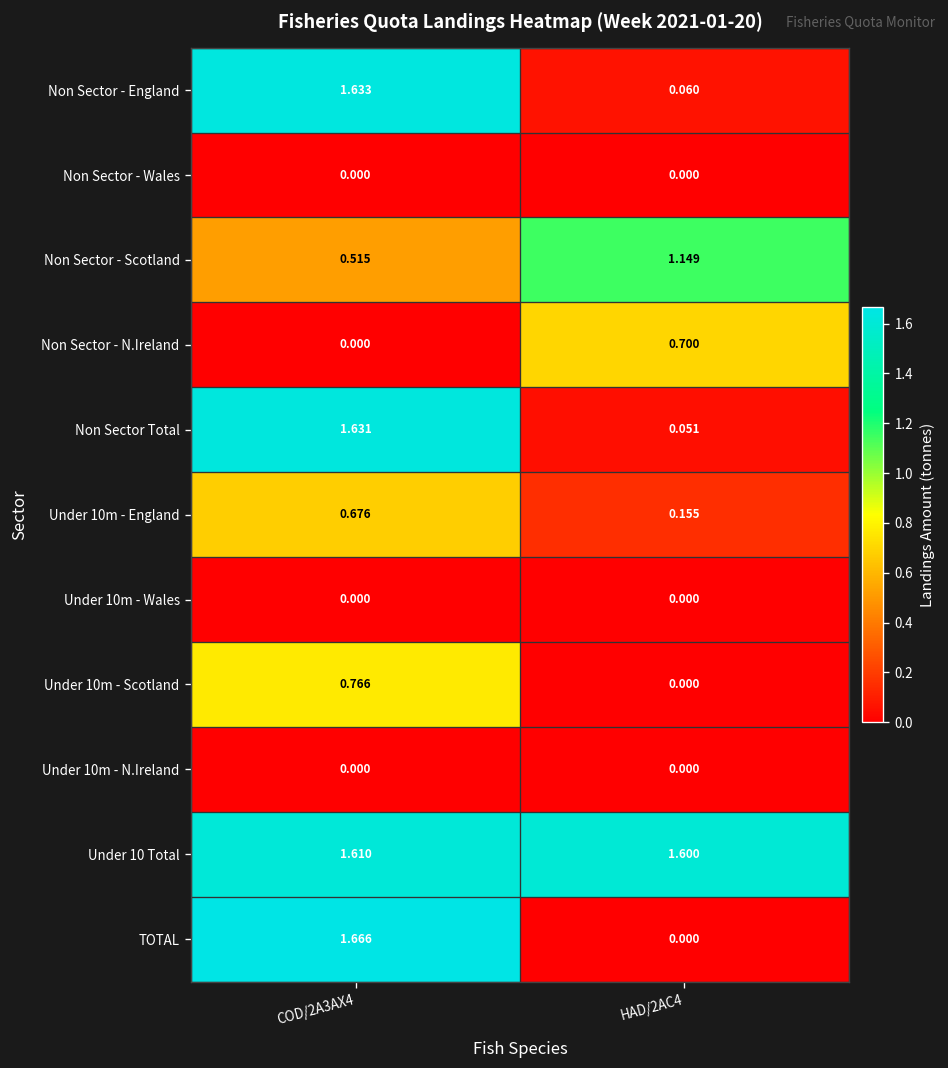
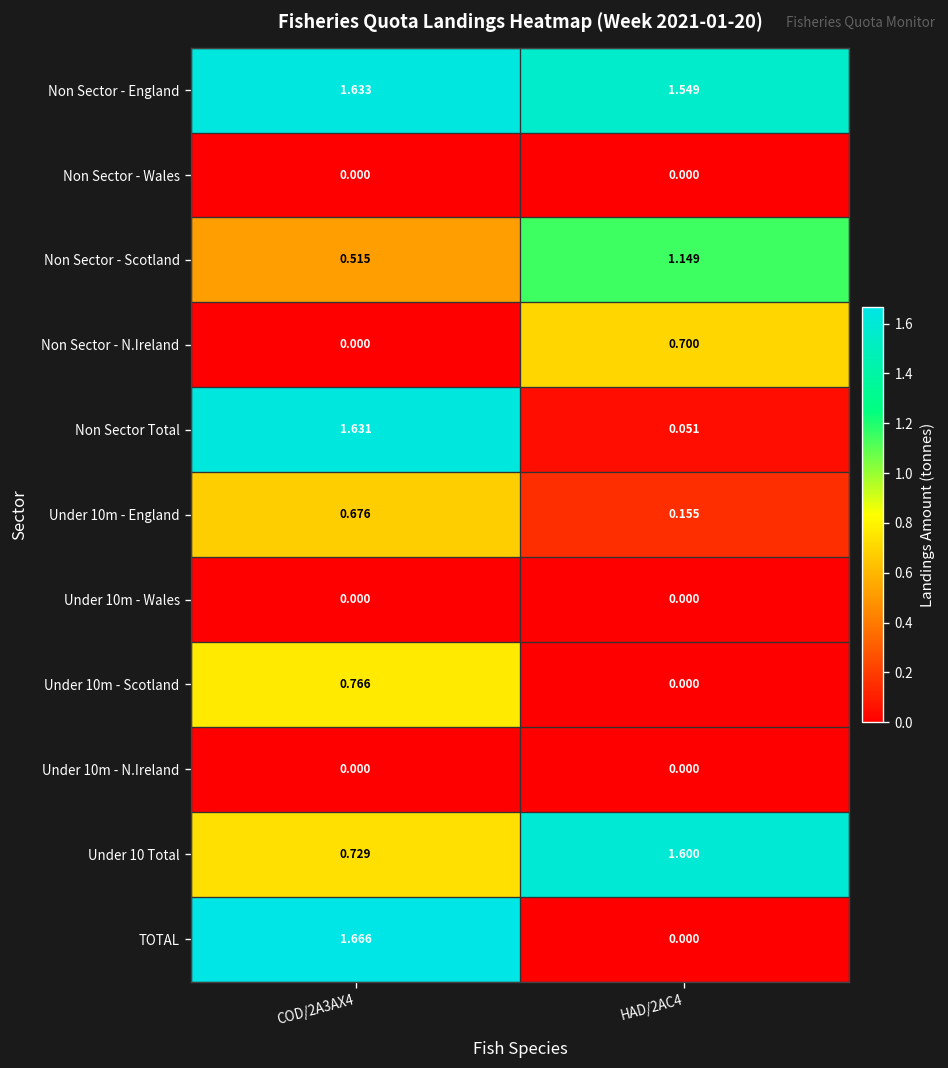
Non Sector - England, HAD/2AC4: 0.060 -> 1.549
Under 10 Total, COD/2A3AX4: 1.610 -> 0.729
